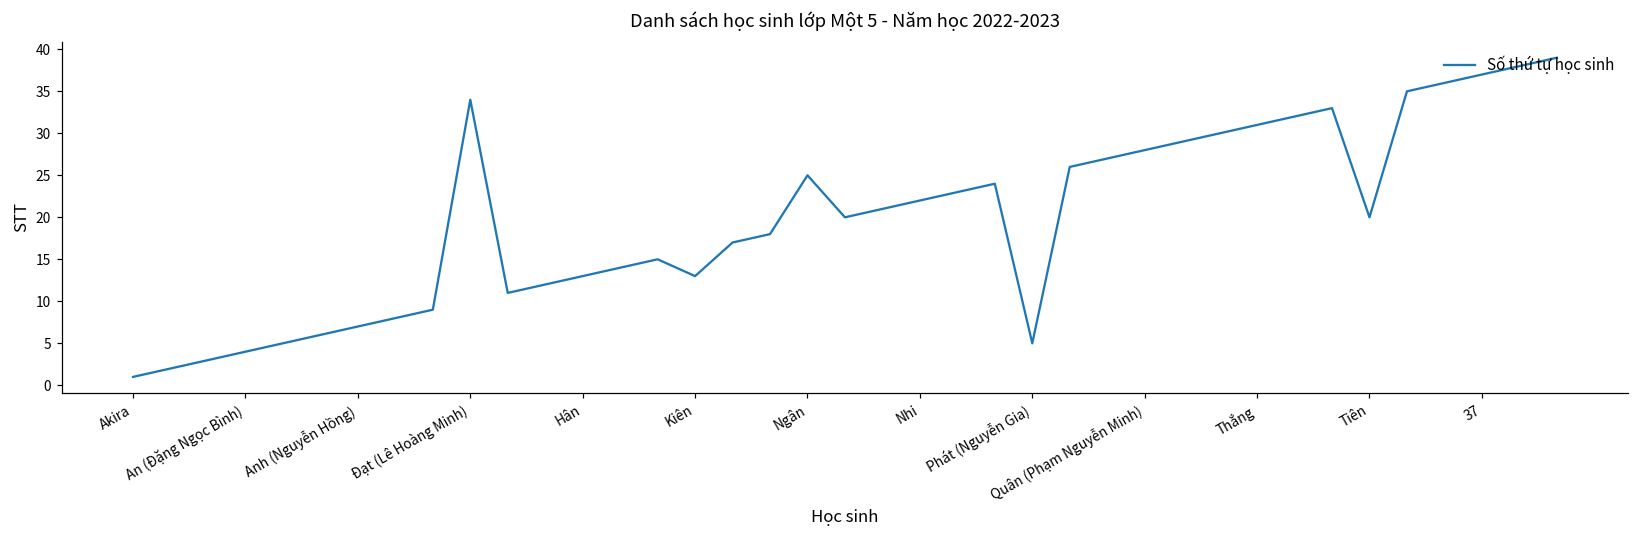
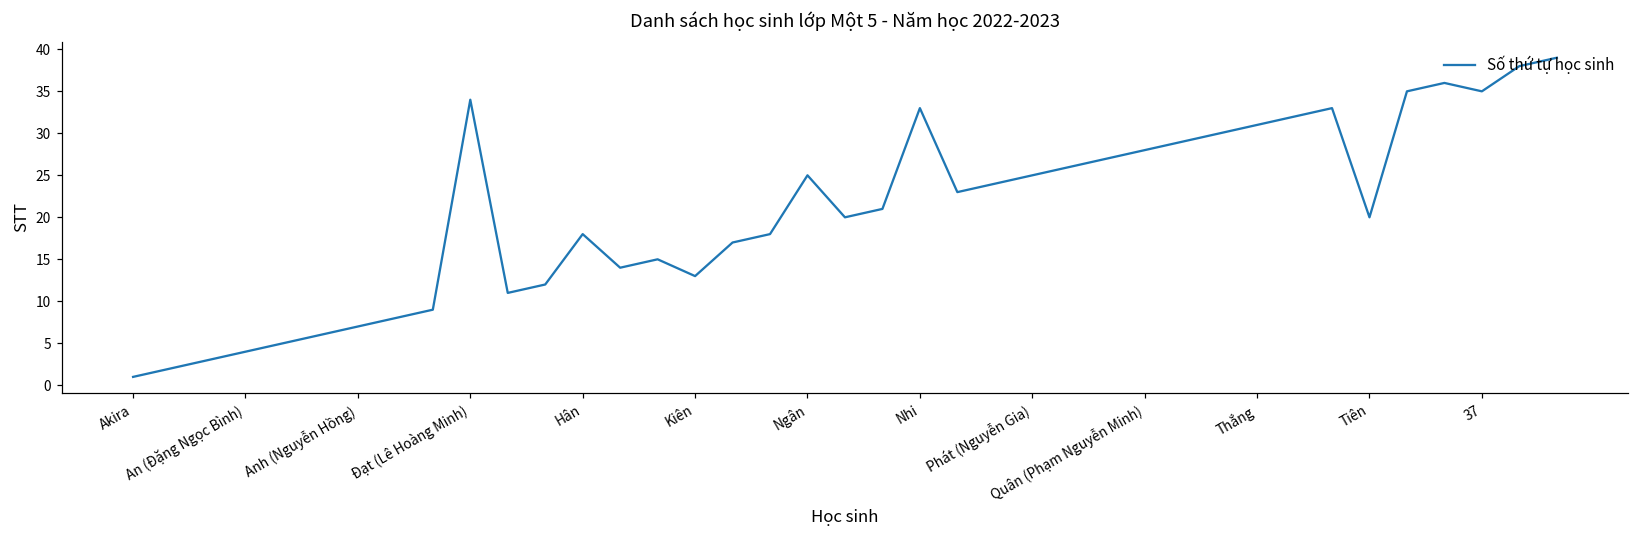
Hân: 13 -> 18
Nhi: 22 -> 33
Phát (Nguyễn Gia): 5 -> 25
37: 37 -> 35
